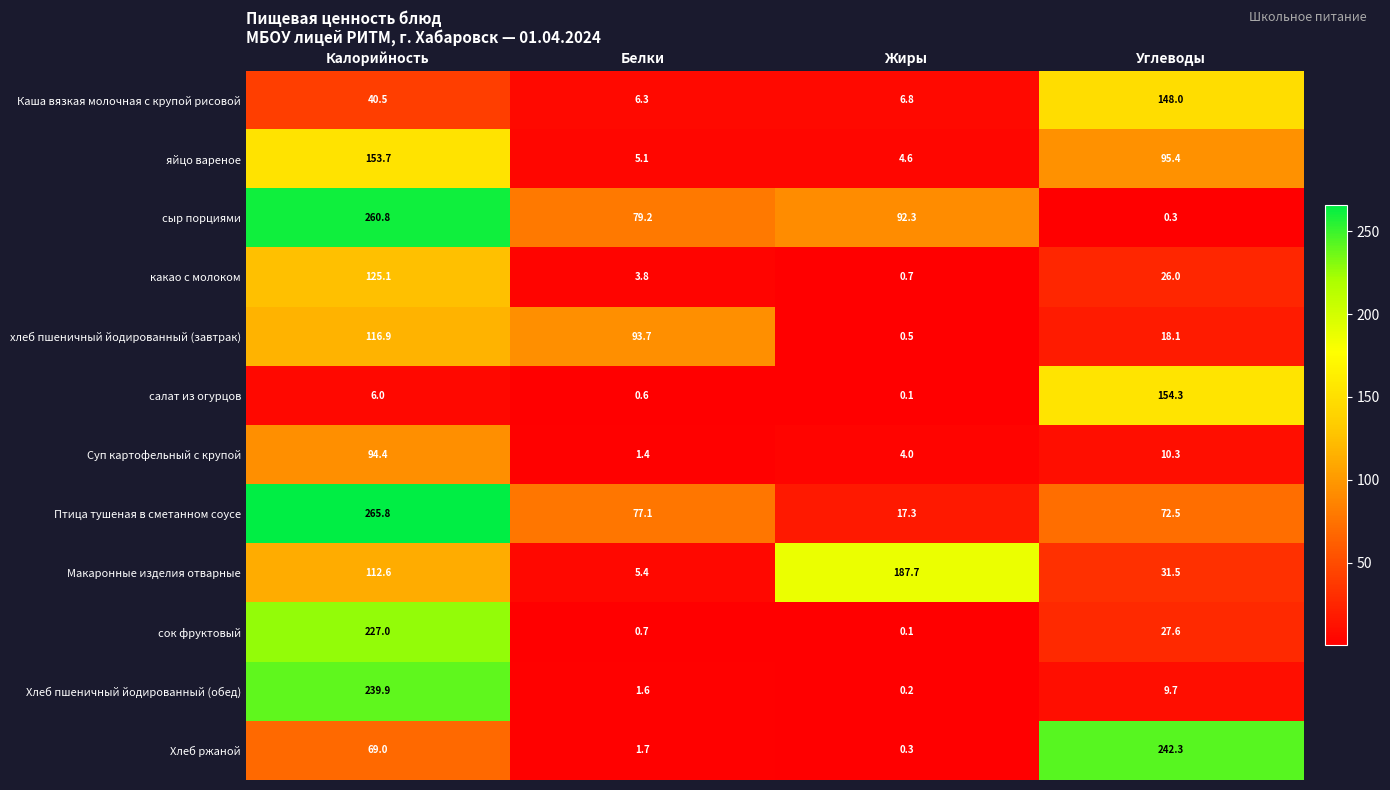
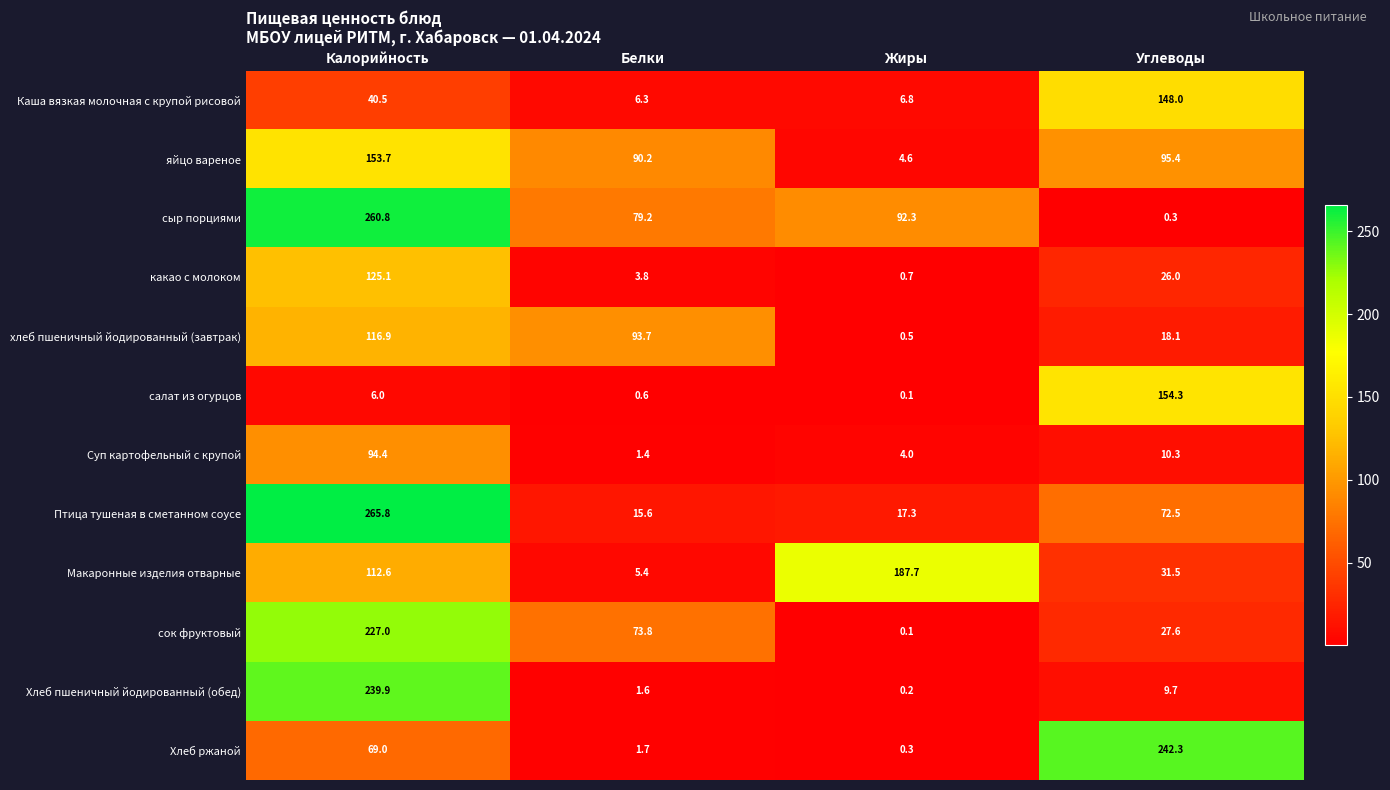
яйцо вареное, Белки: 5.1 -> 90.2
Птица тушеная в сметанном соусе, Белки: 77.1 -> 15.6
сок фруктовый, Белки: 0.7 -> 73.8
